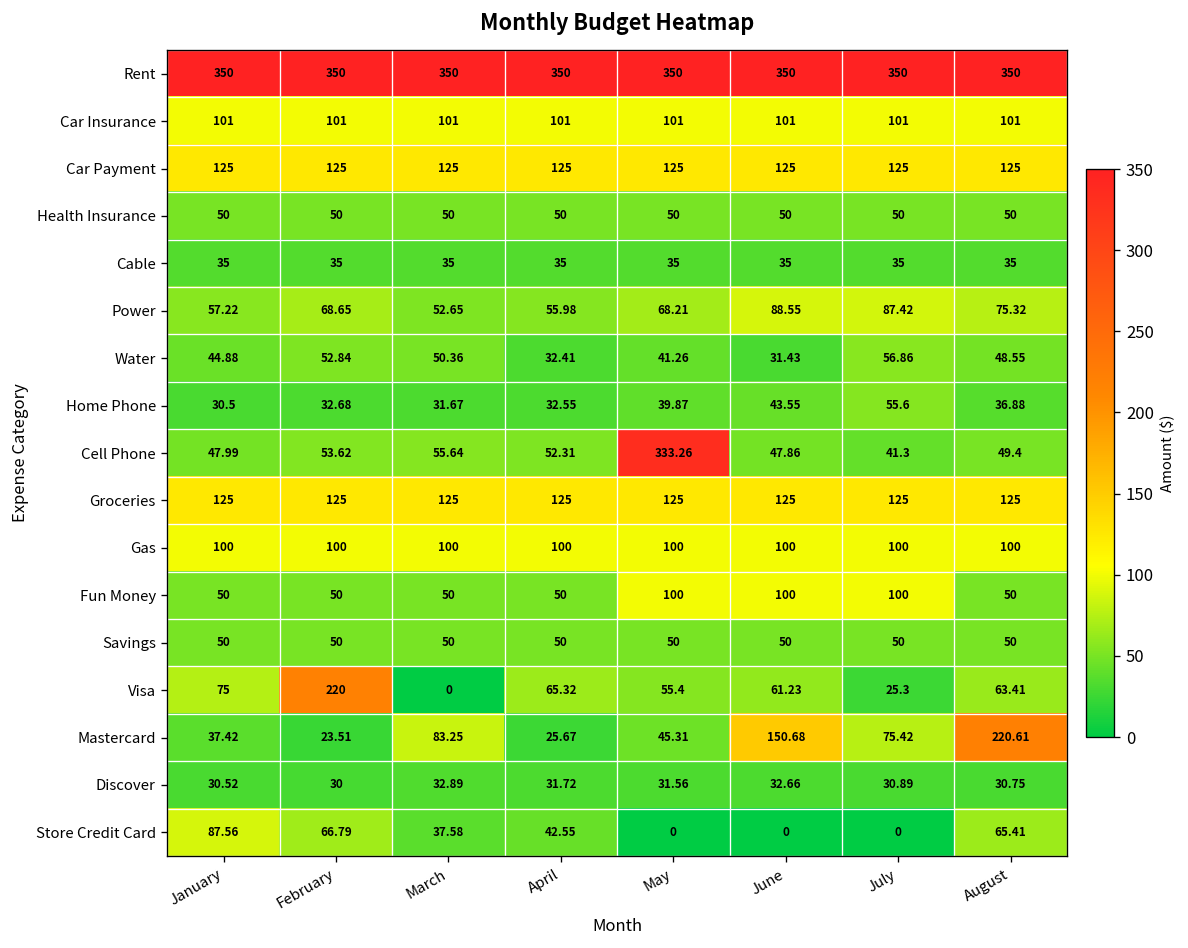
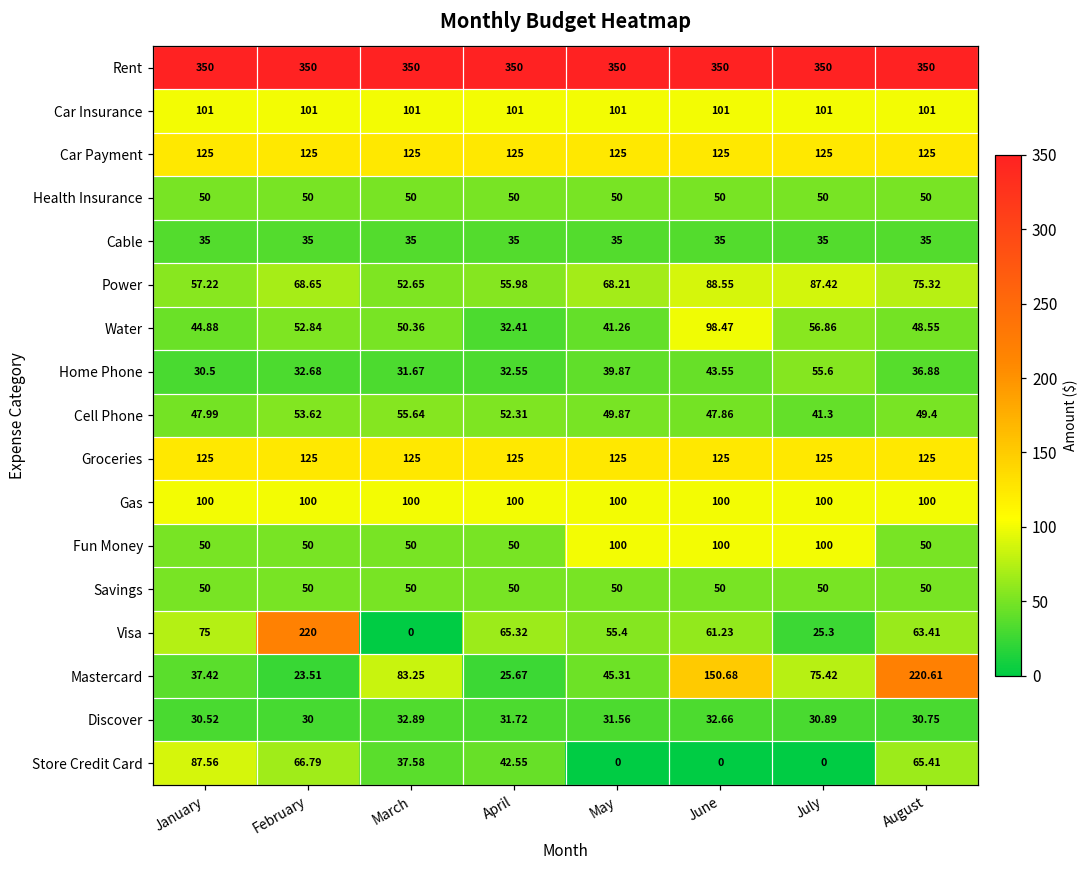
Water, June: 31.43 -> 98.47
Cell Phone, May: 333.26 -> 49.87
